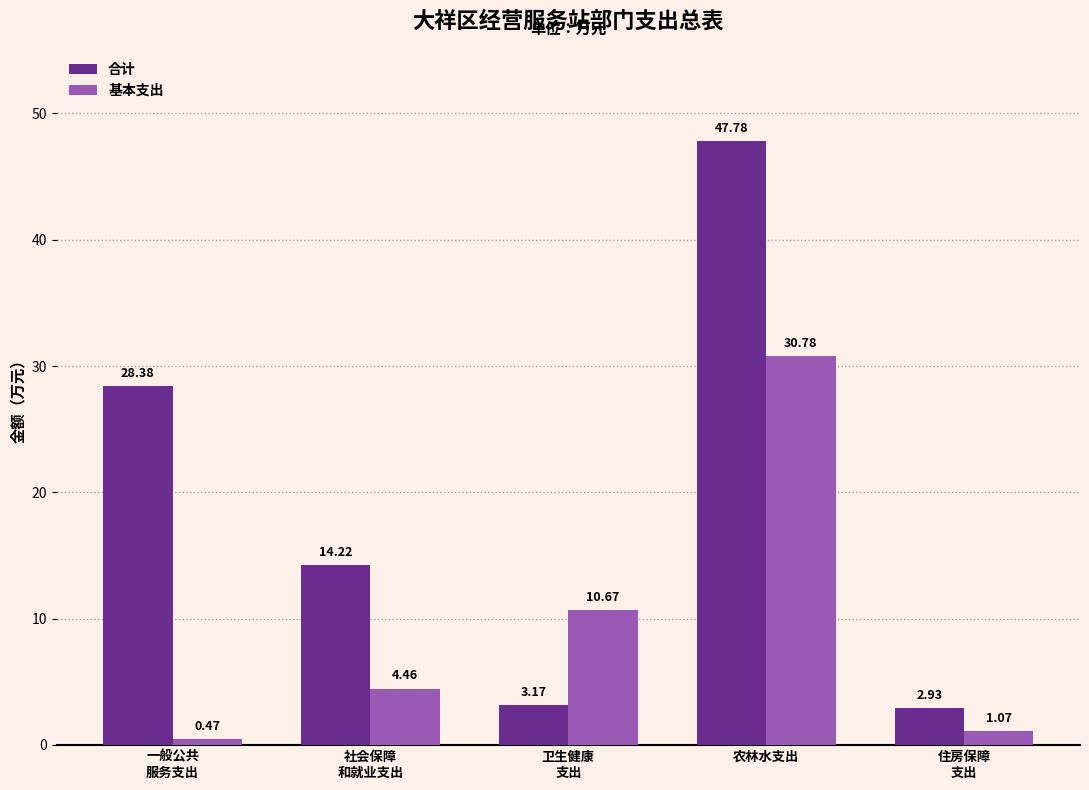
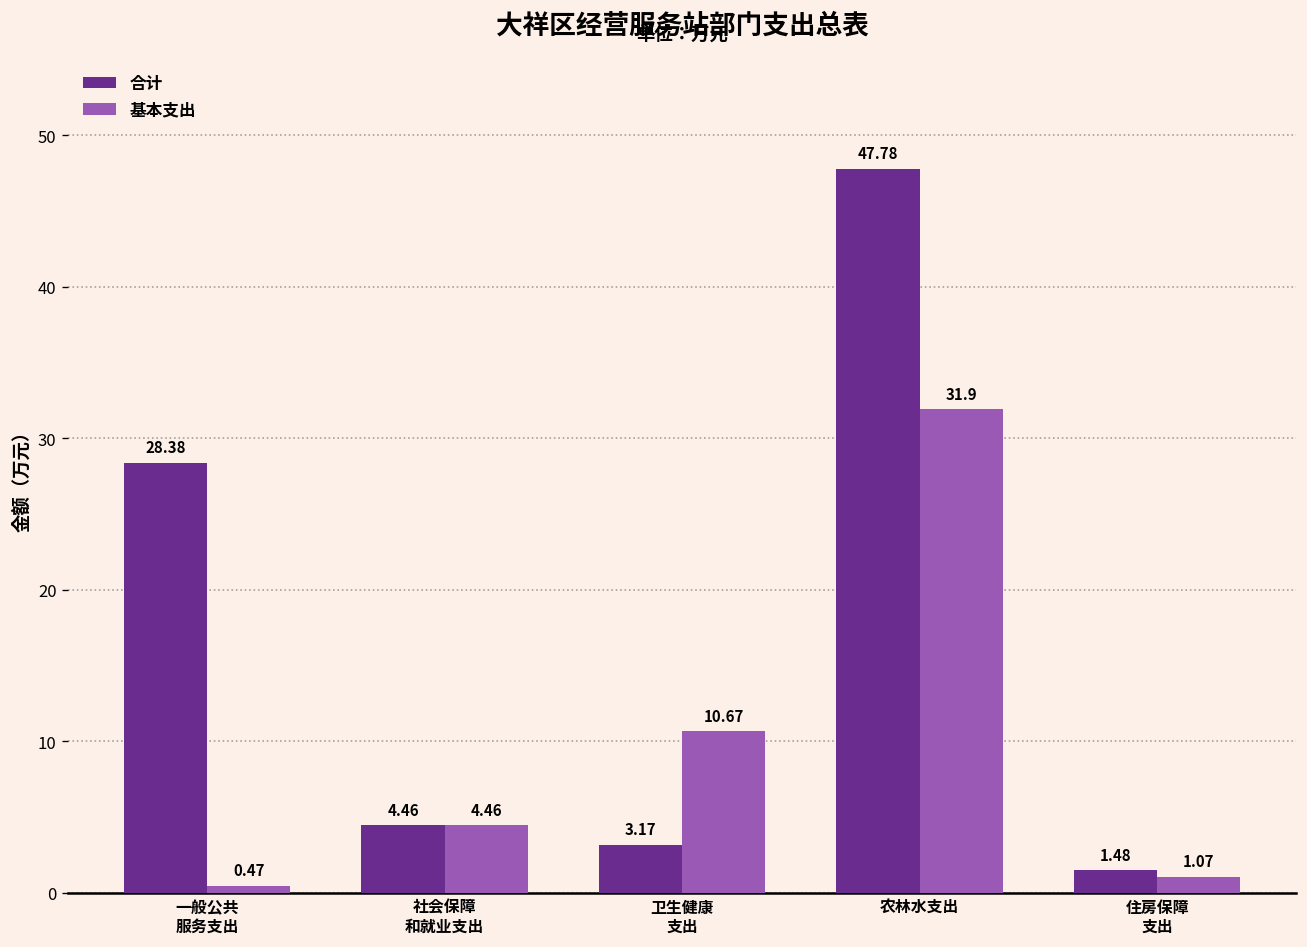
合计, 社会保障 和就业支出: 14.22 -> 4.46
基本支出, 农林水支出: 30.78 -> 31.9
合计, 住房保障 支出: 2.93 -> 1.48
